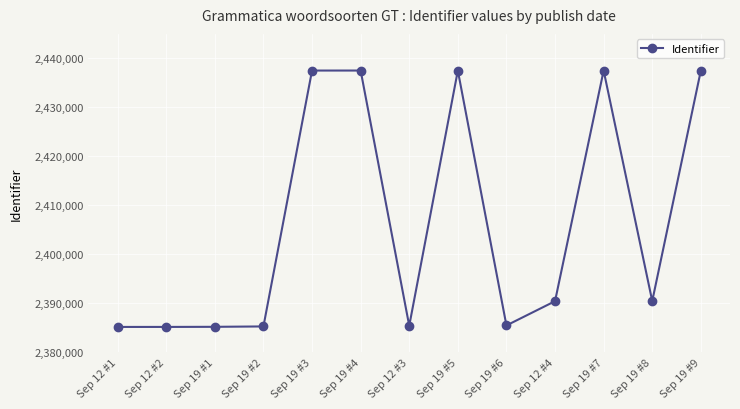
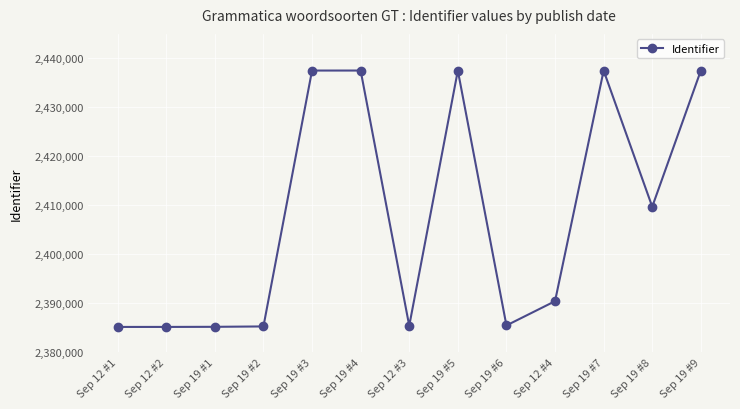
Sep 19 #8: 2,390,000 -> 2,410,000
